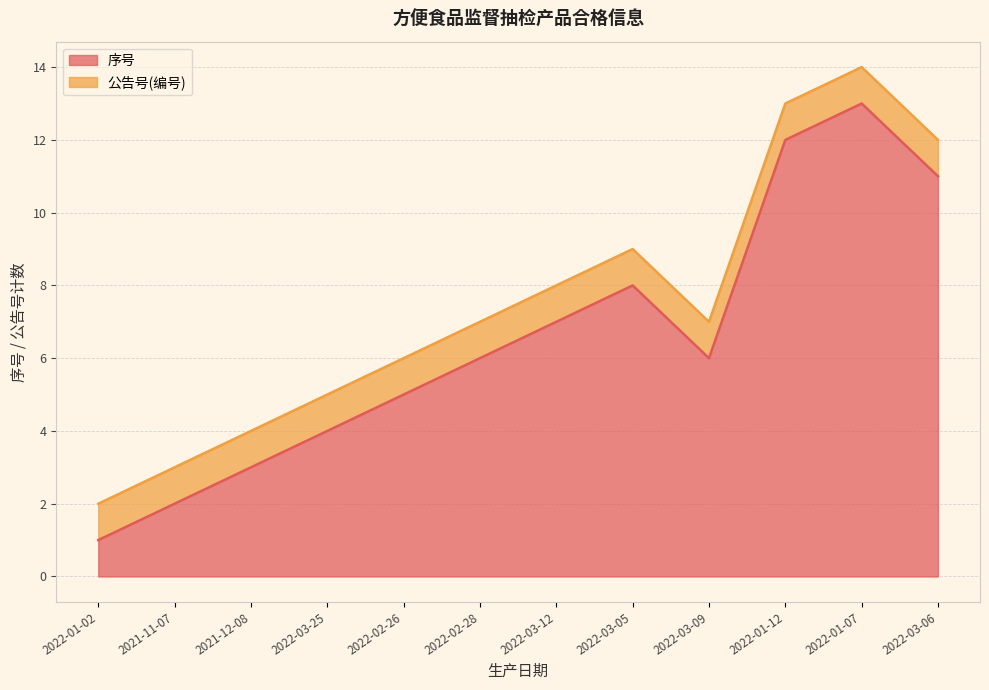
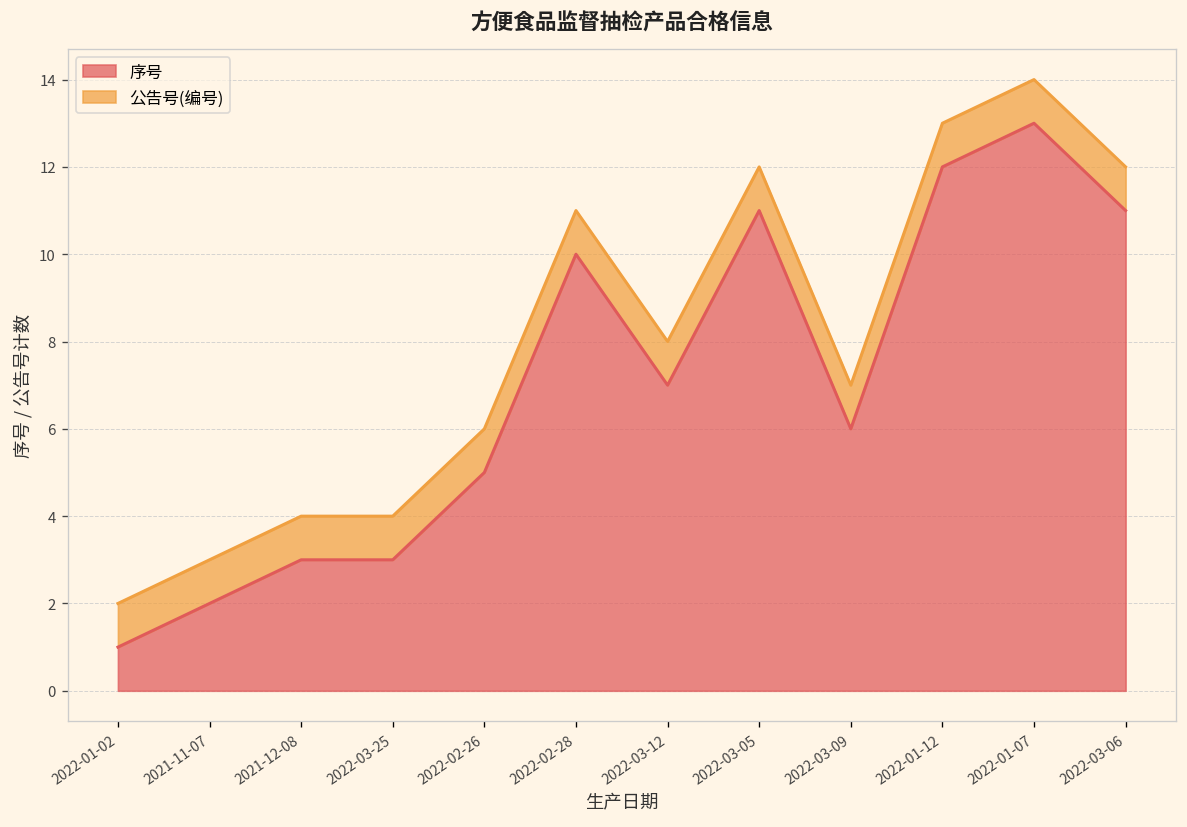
序号, 2022-03-25: 4 -> 3
序号, 2022-02-28: 6 -> 10
序号, 2022-03-05: 8 -> 11
